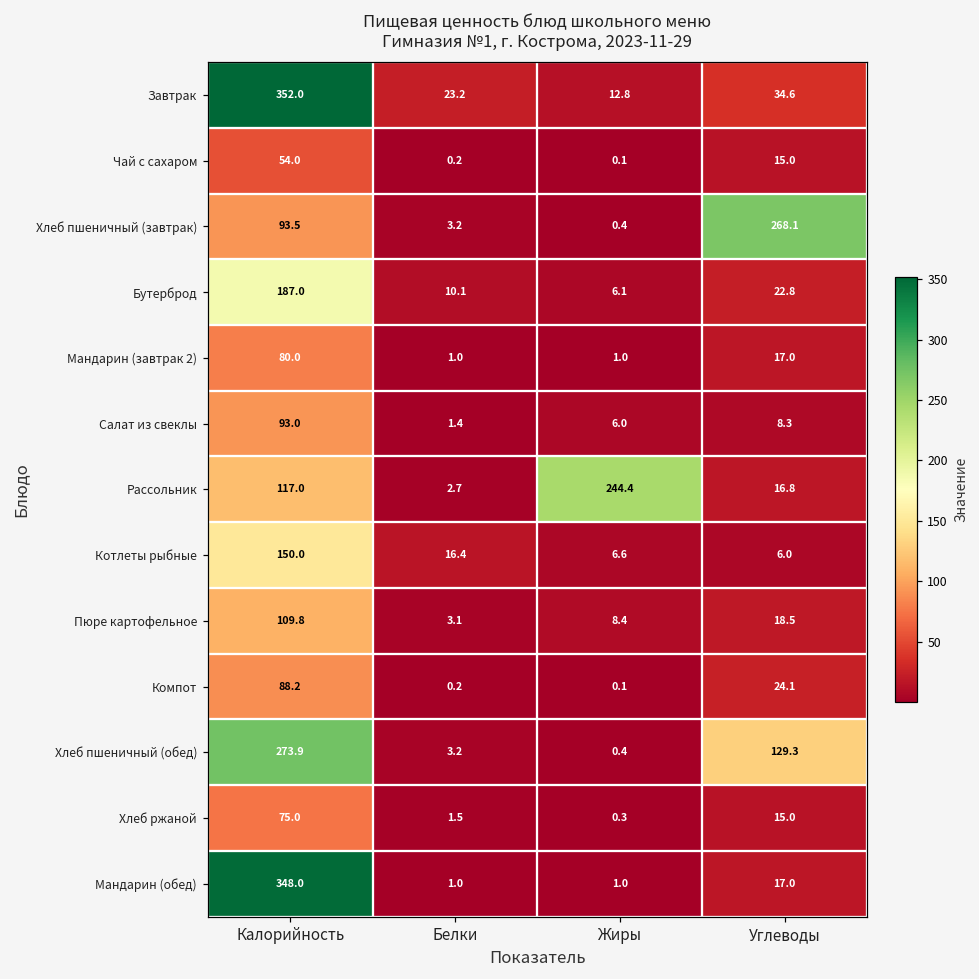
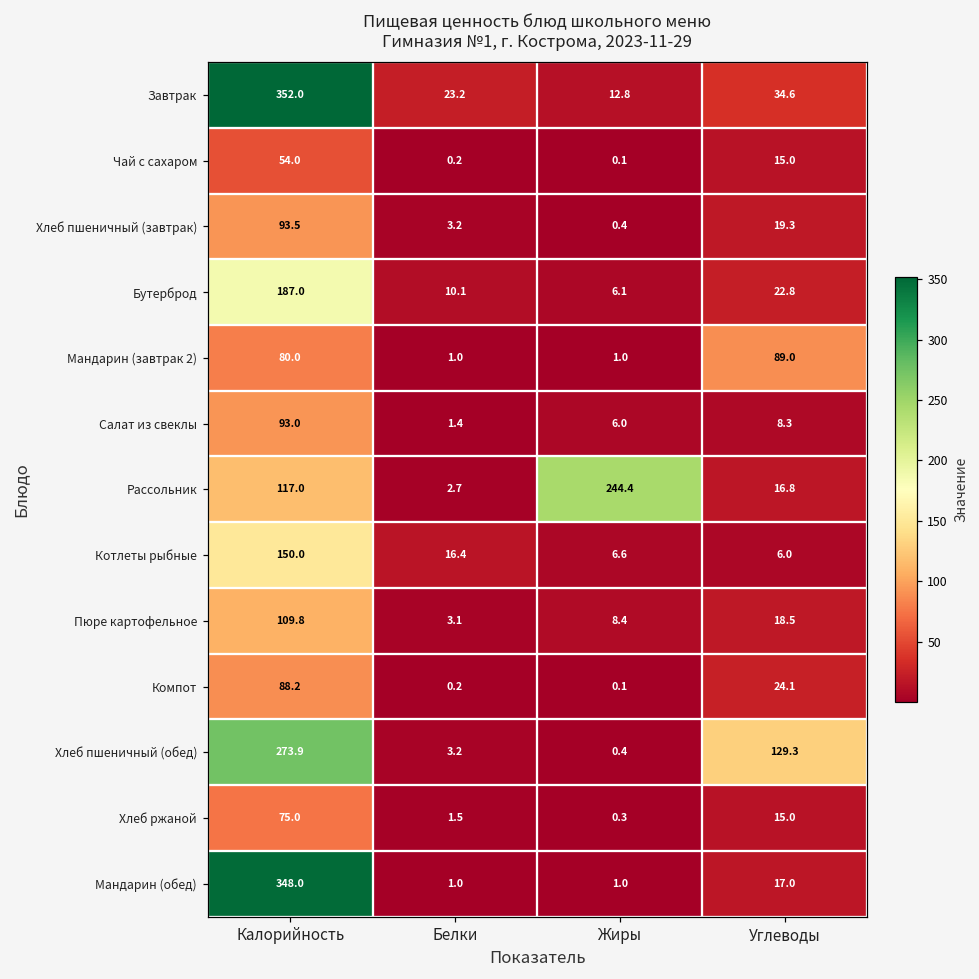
Хлеб пшеничный (завтрак), Углеводы: 268.1 -> 19.3
Мандарин (завтрак 2), Углеводы: 17.0 -> 89.0
